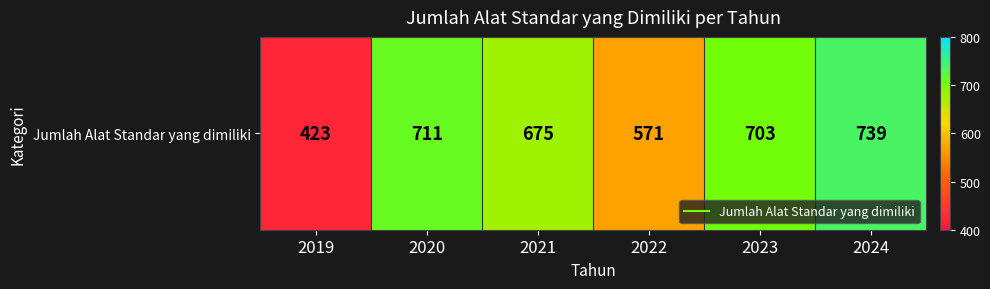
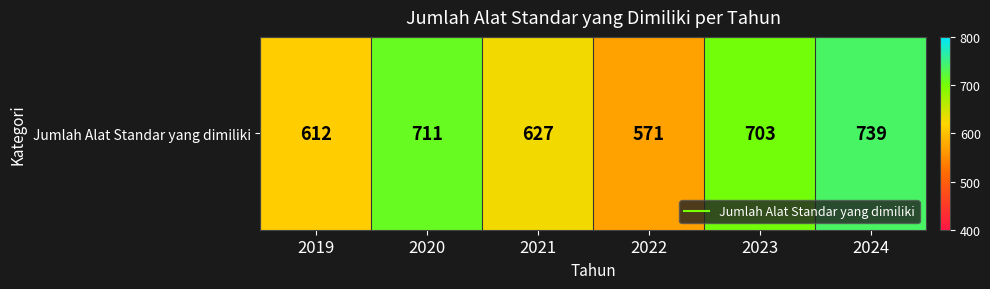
Jumlah Alat Standar yang dimiliki, 2019: 423 -> 612
Jumlah Alat Standar yang dimiliki, 2021: 675 -> 627
